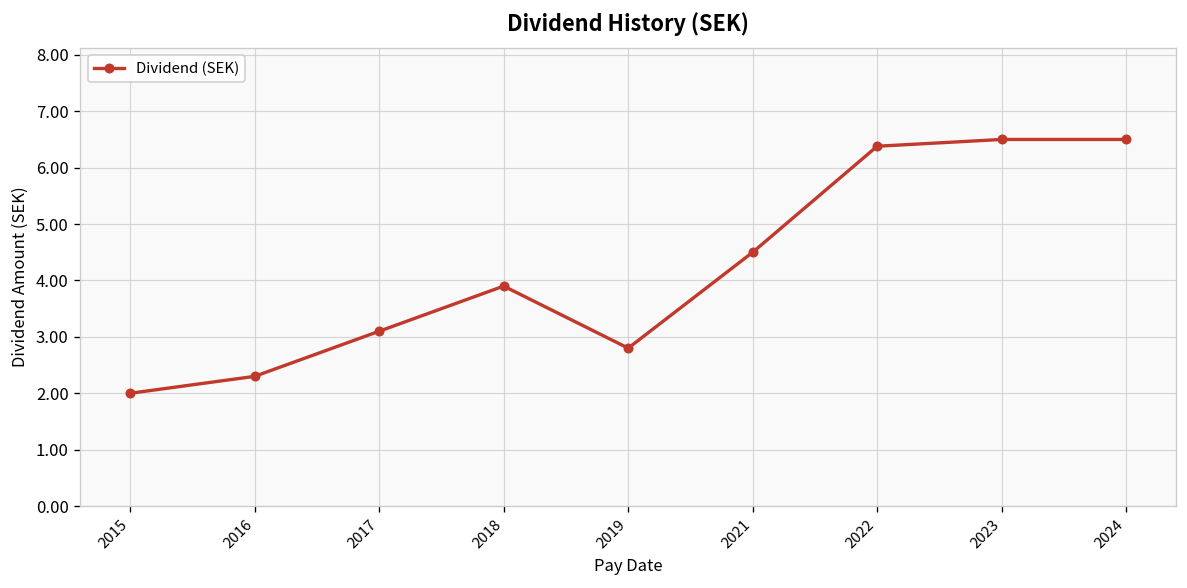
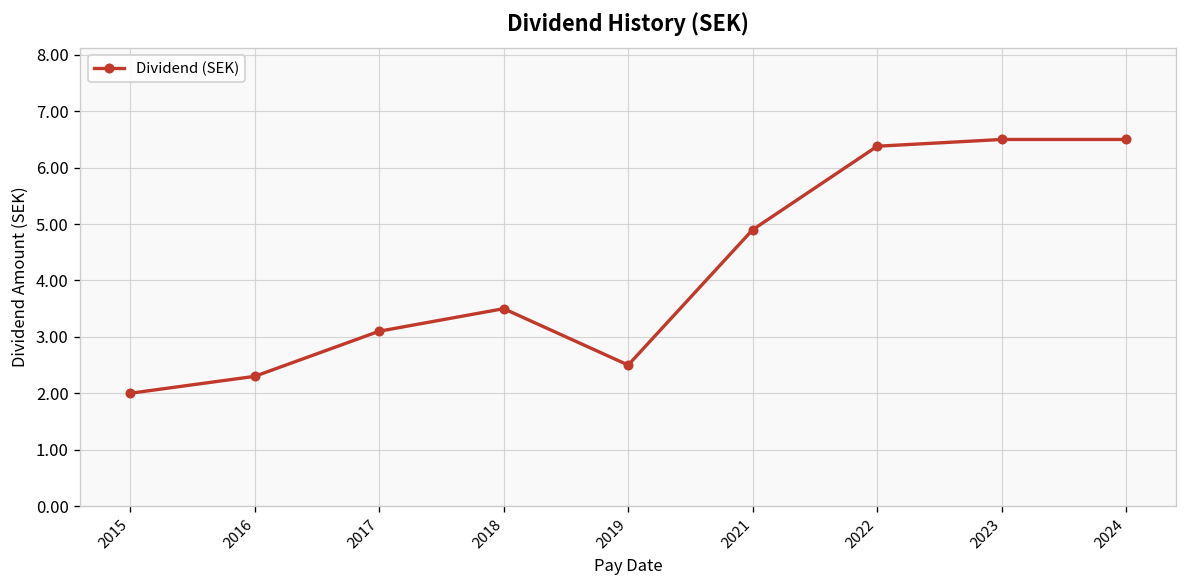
2018: 3.9 -> 3.5
2019: 2.8 -> 2.5
2021: 4.5 -> 4.9
